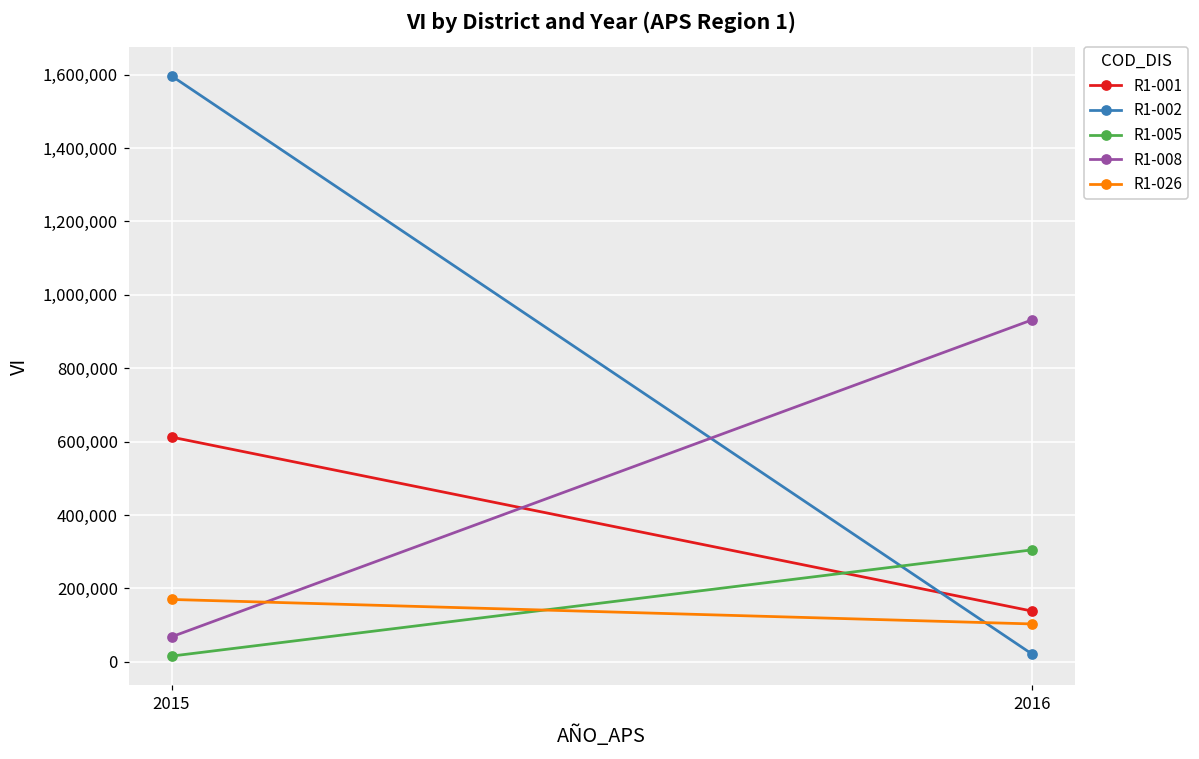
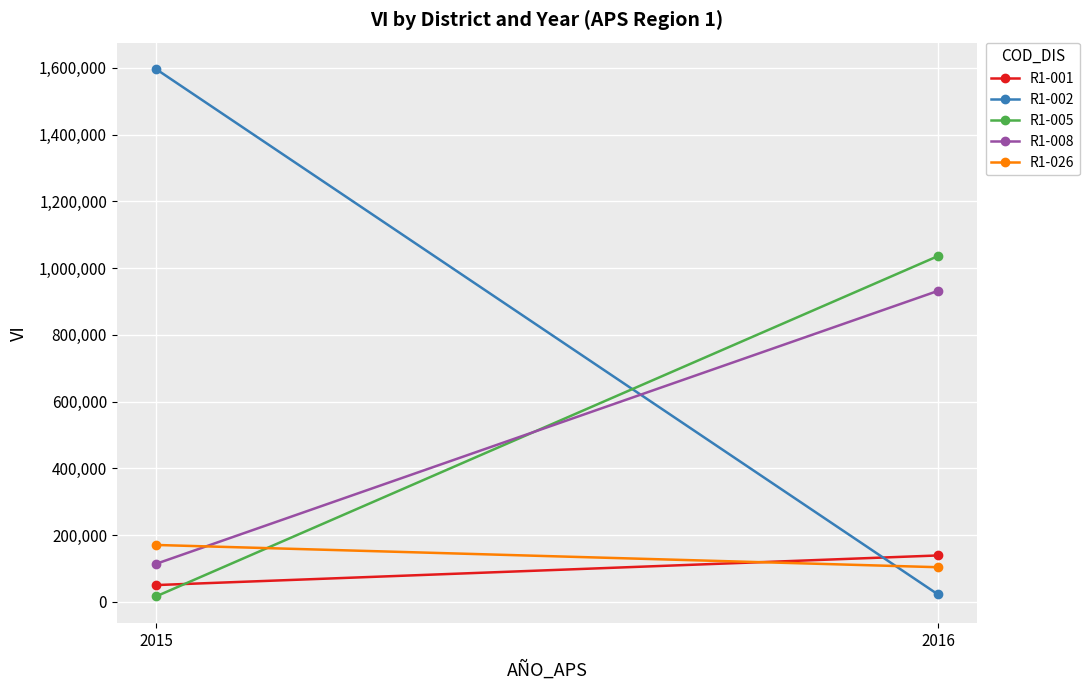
R1-001, 2015: 610,000 -> 50,000
R1-008, 2015: 70,000 -> 110,000
R1-005, 2016: 310,000 -> 1,040,000
